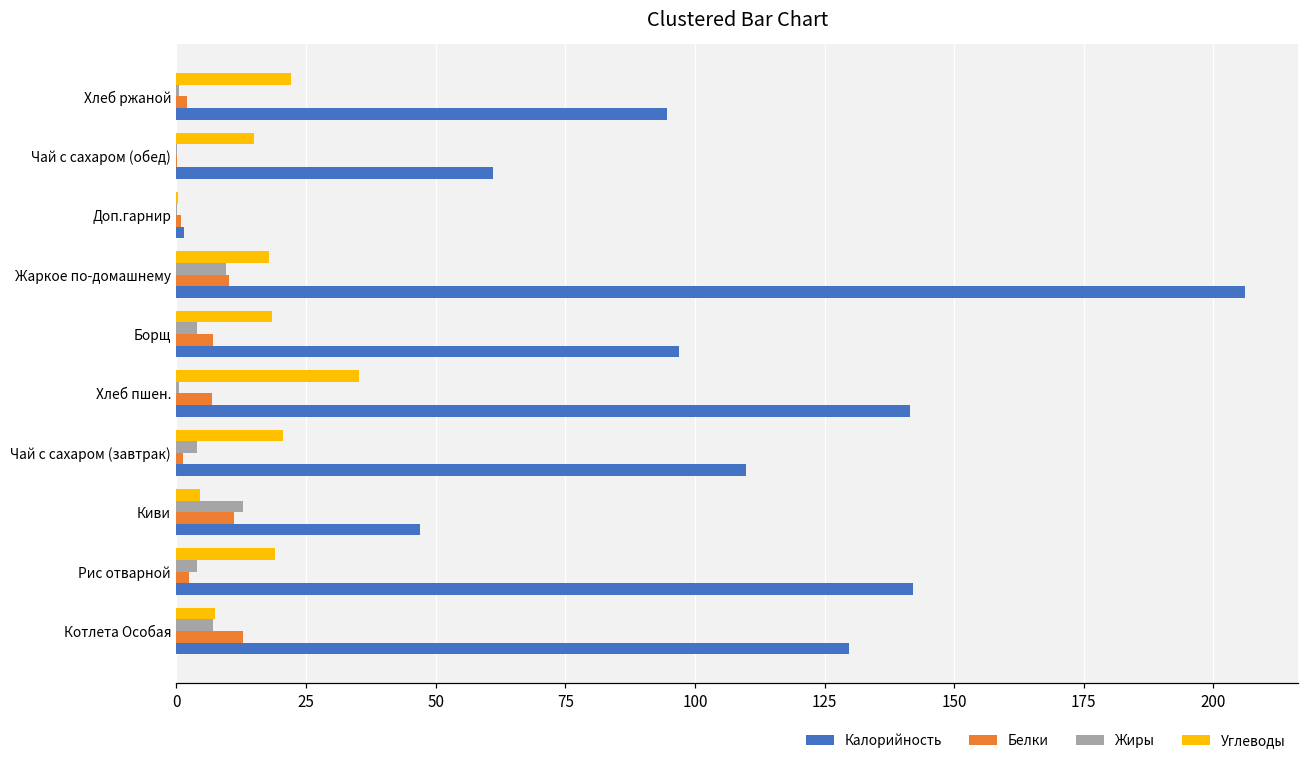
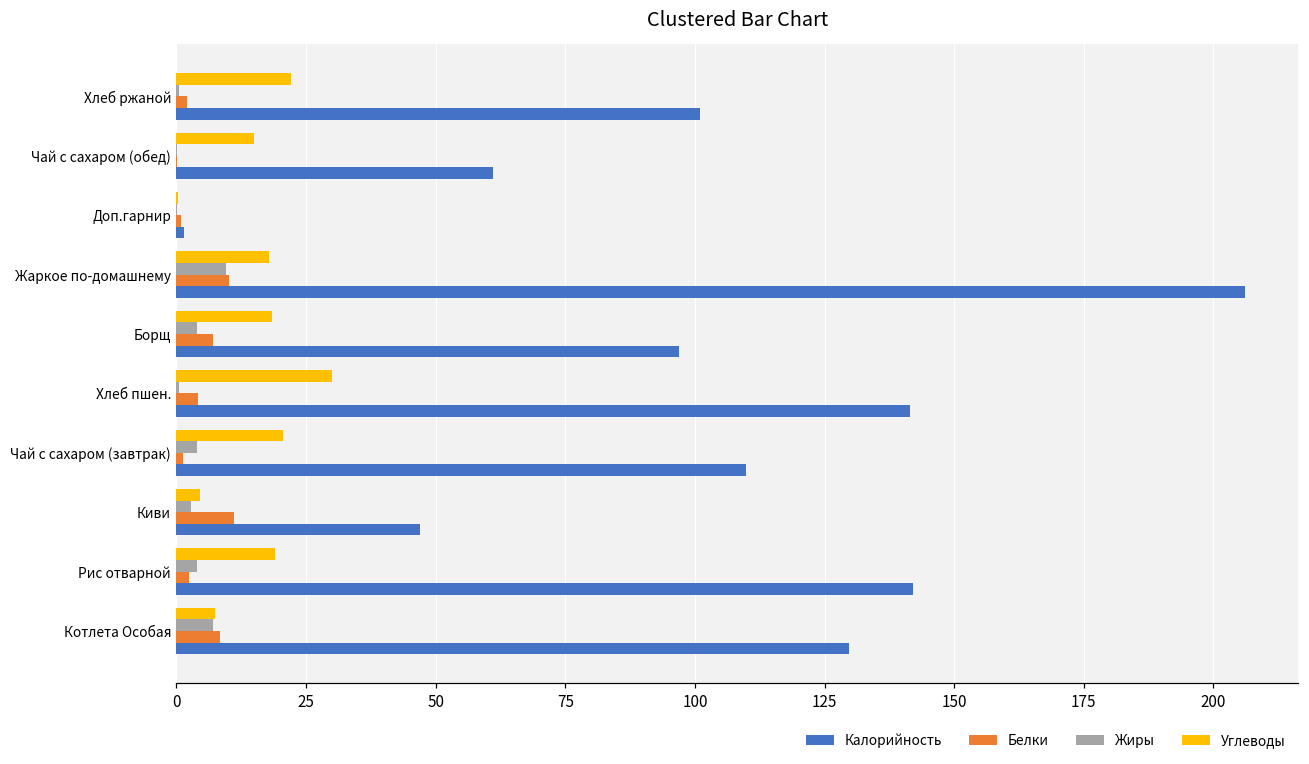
Калорийность, Хлеб ржаной: 95 -> 101
Углеводы, Хлеб пшен.: 35 -> 30
Белки, Хлеб пшен.: 7 -> 4
Жиры, Киви: 13 -> 3
Белки, Котлета Особая: 13 -> 8
